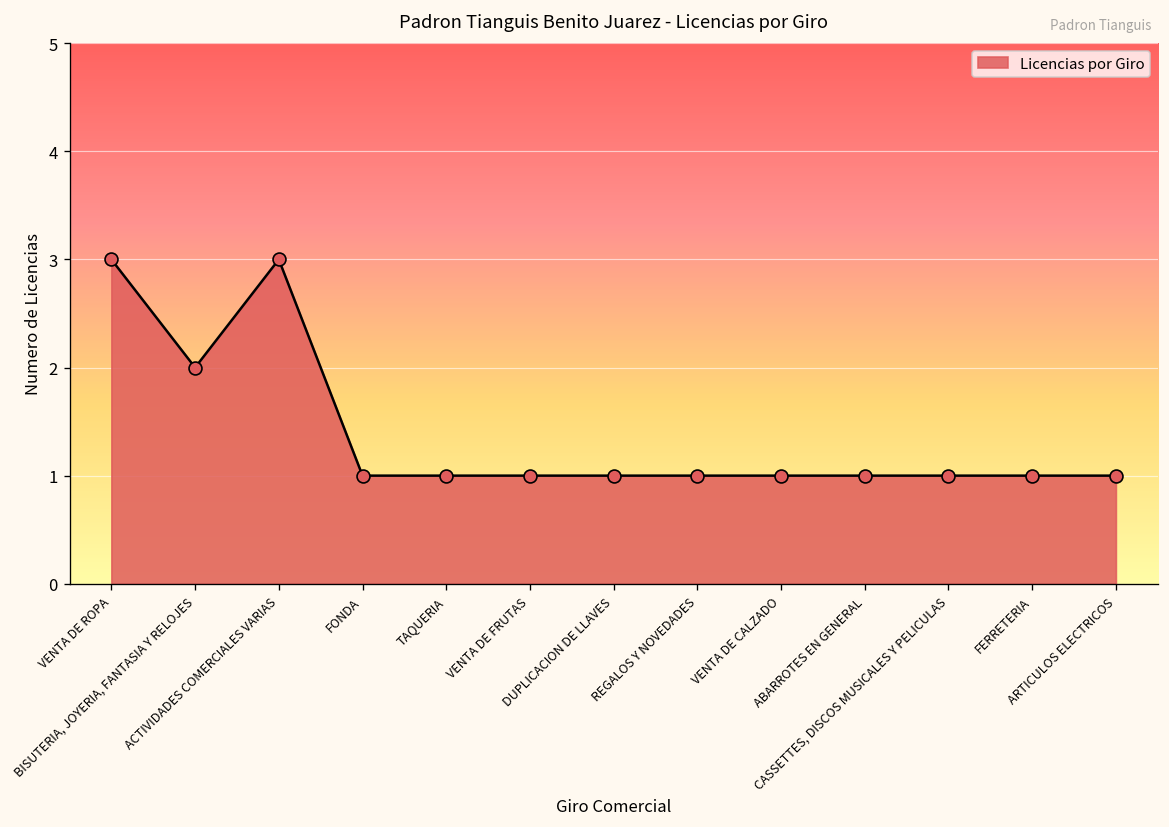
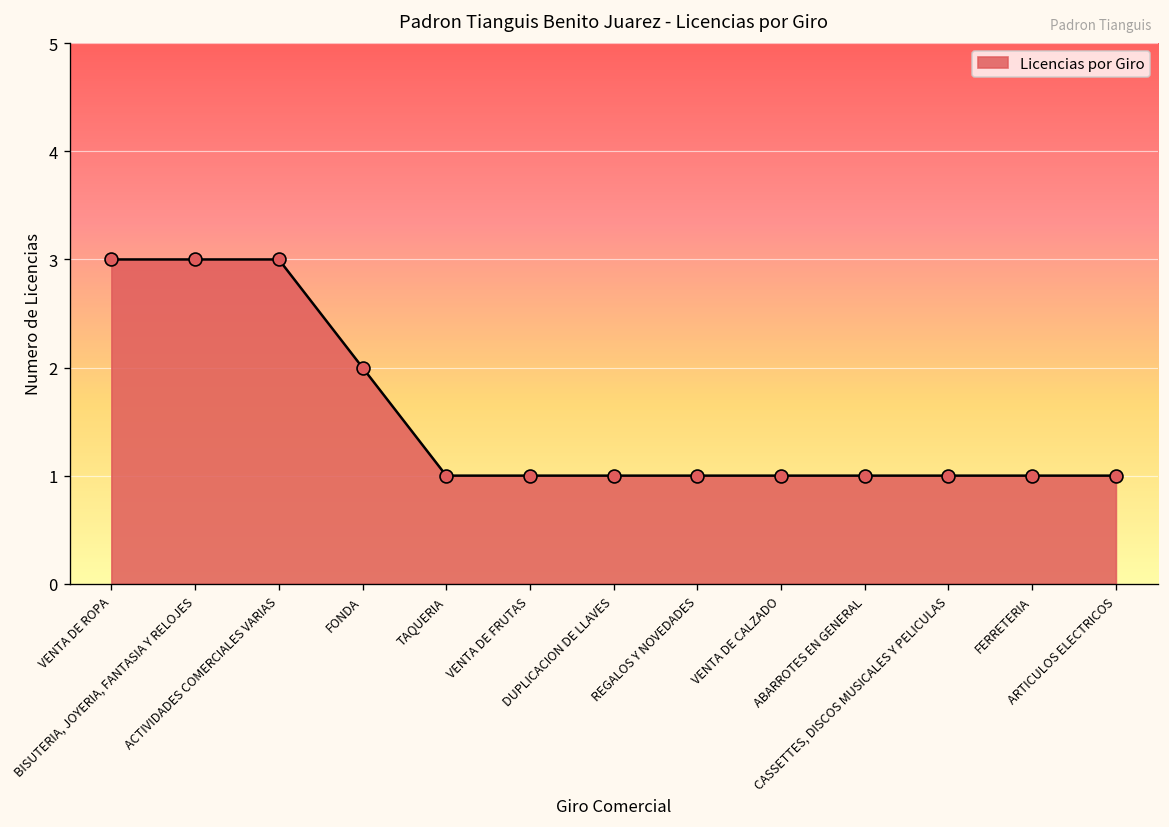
BISUTERIA, JOYERIA, FANTASIA Y RELOJES: 2 -> 3
FONDA: 1 -> 2
